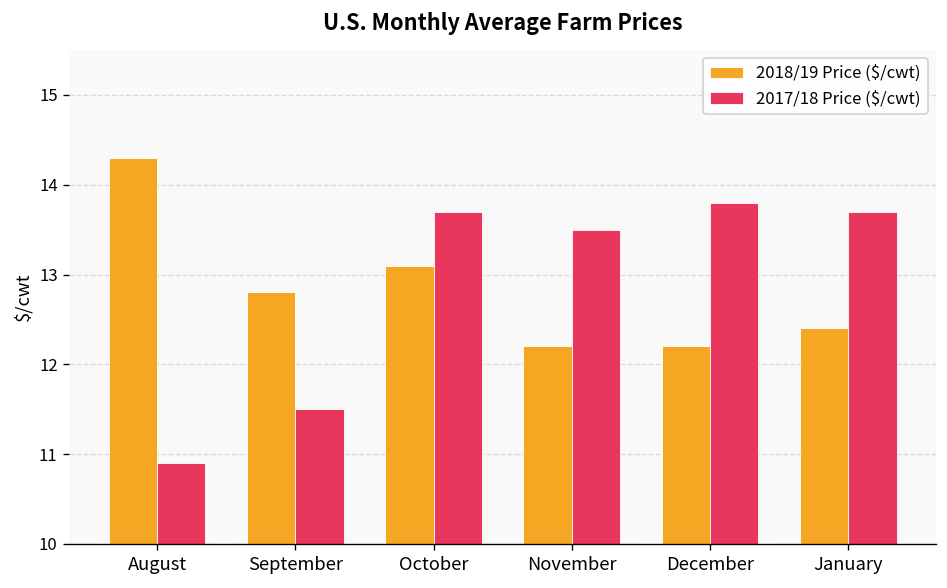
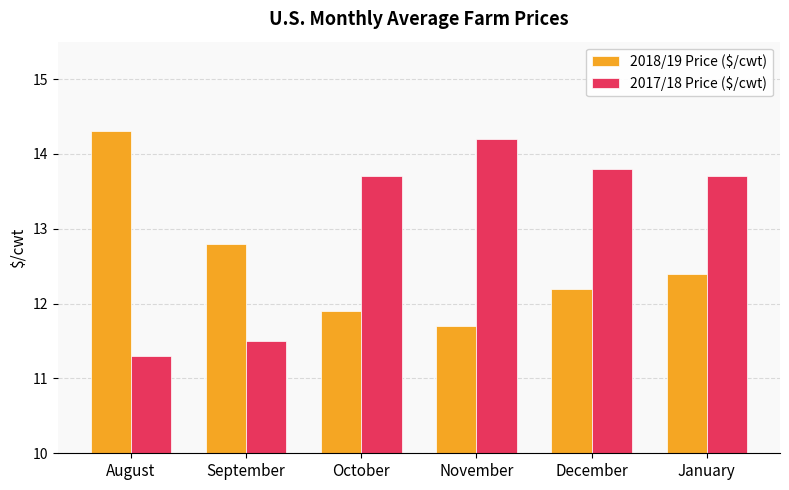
2017/18 Price ($/cwt), August: 10.9 -> 11.3
2018/19 Price ($/cwt), October: 13.1 -> 11.9
2018/19 Price ($/cwt), November: 12.2 -> 11.7
2017/18 Price ($/cwt), November: 13.5 -> 14.2
